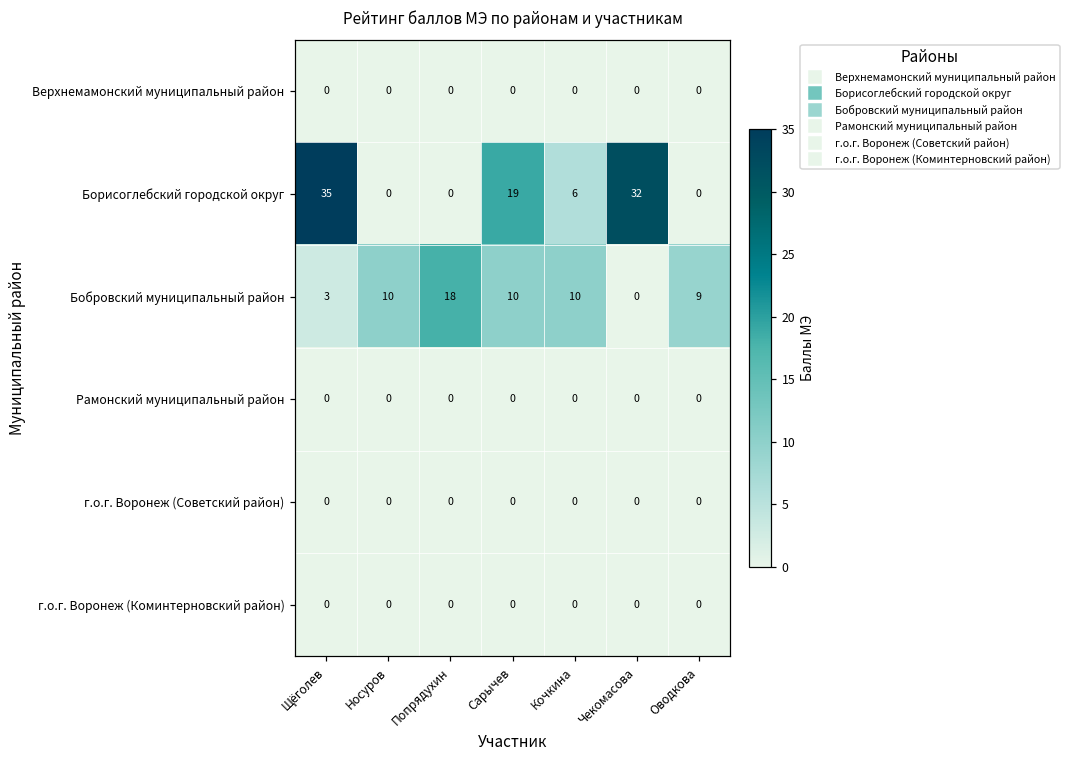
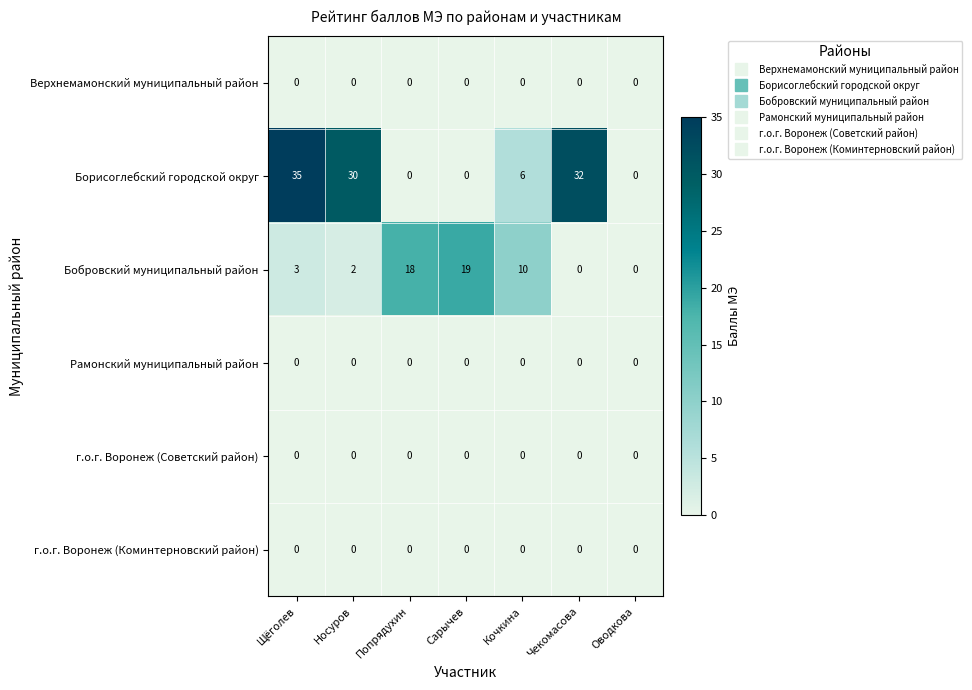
Борисоглебский городской округ, Носуров: 0 -> 30
Борисоглебский городской округ, Сарычев: 19 -> 0
Бобровский муниципальный район, Носуров: 10 -> 2
Бобровский муниципальный район, Сарычев: 10 -> 19
Бобровский муниципальный район, Оводкова: 9 -> 0
